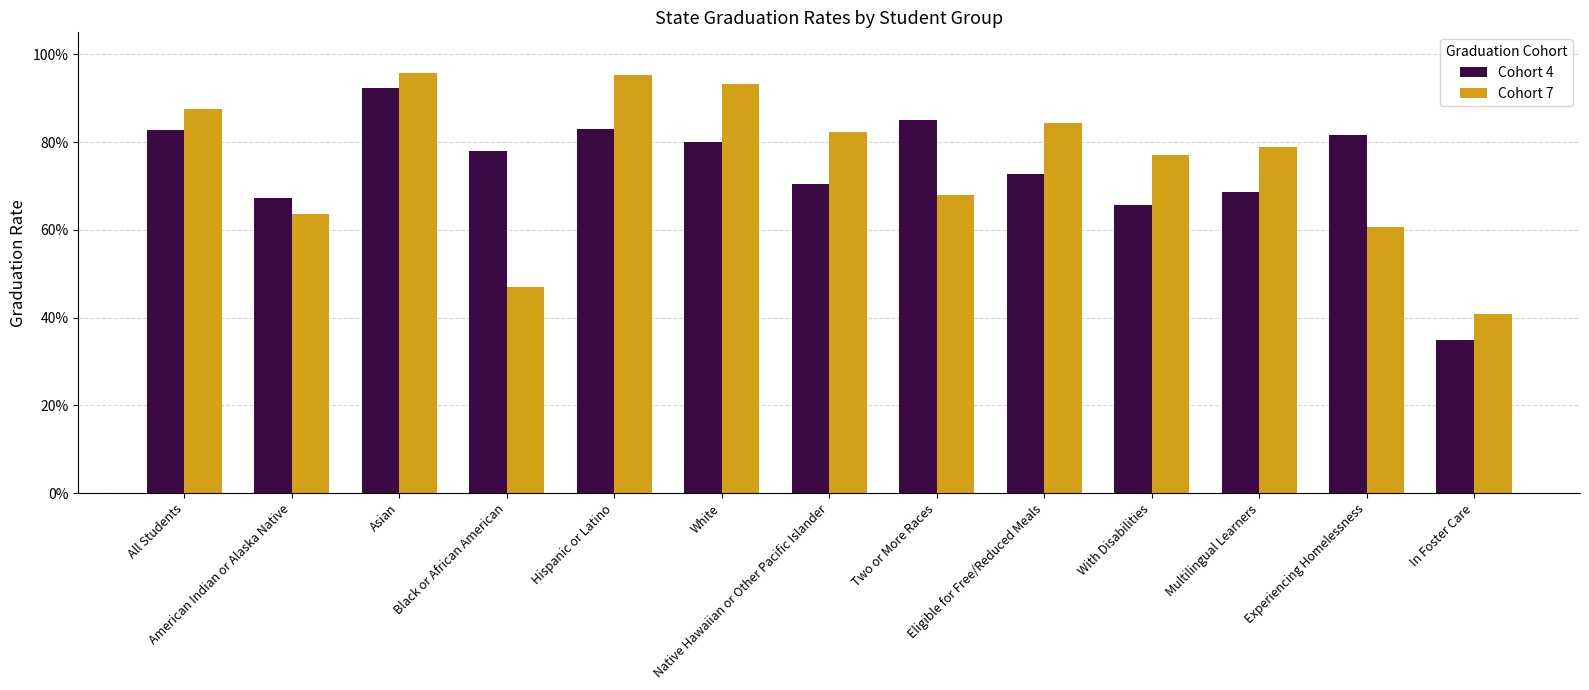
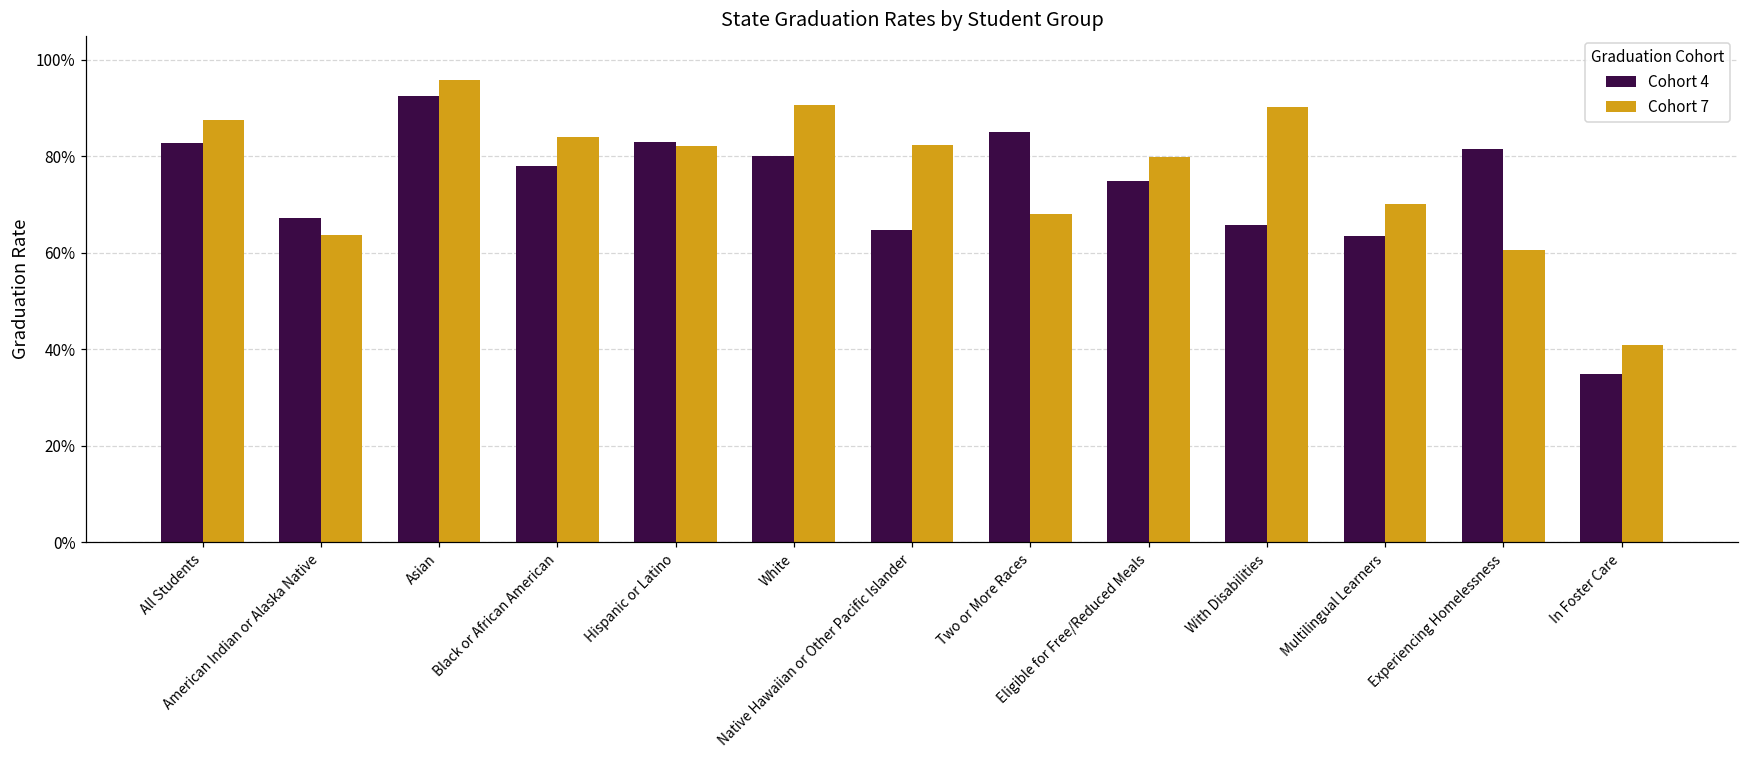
Cohort 7, Black or African American: 47% -> 84%
Cohort 7, Hispanic or Latino: 95% -> 82%
Cohort 7, White: 93% -> 91%
Cohort 4, Native Hawaiian or Other Pacific Islander: 70% -> 65%
Cohort 4, Eligible for Free/Reduced Meals: 73% -> 75%
Cohort 7, Eligible for Free/Reduced Meals: 84% -> 80%
Cohort 7, With Disabilities: 77% -> 90%
Cohort 4, Multilingual Learners: 69% -> 63%
Cohort 7, Multilingual Learners: 79% -> 70%
